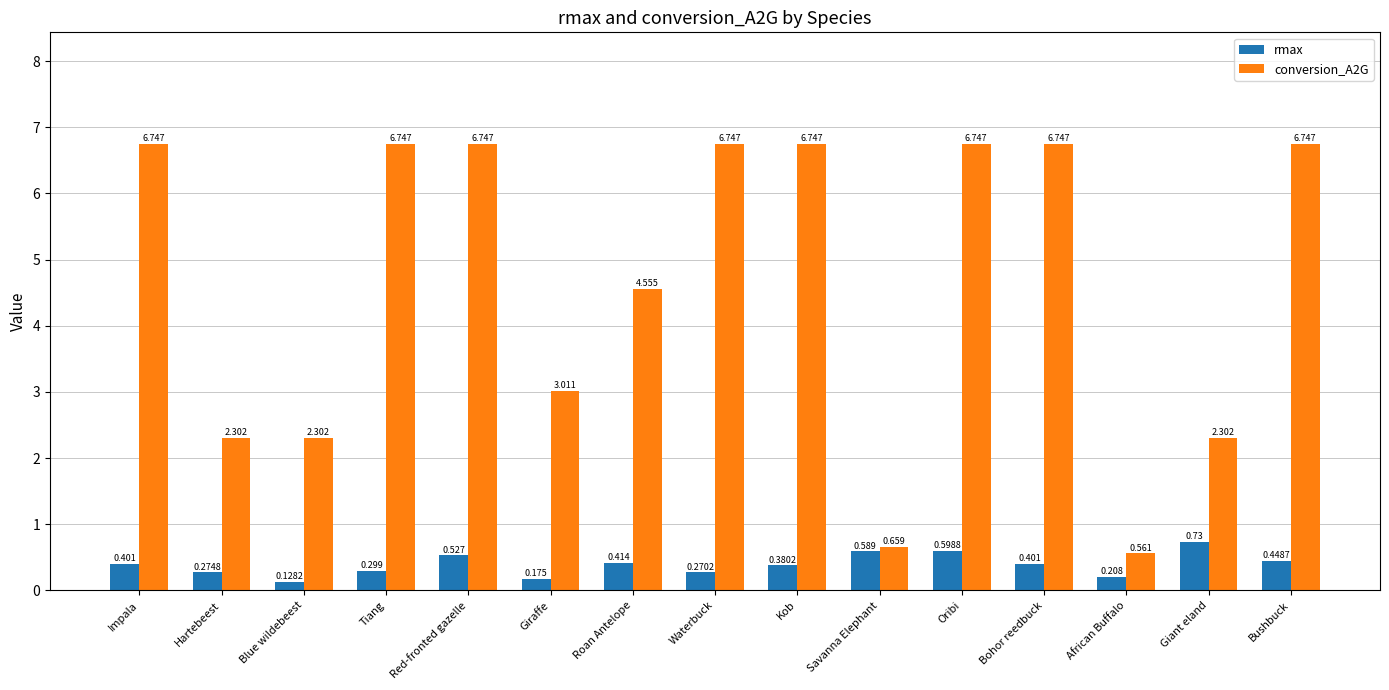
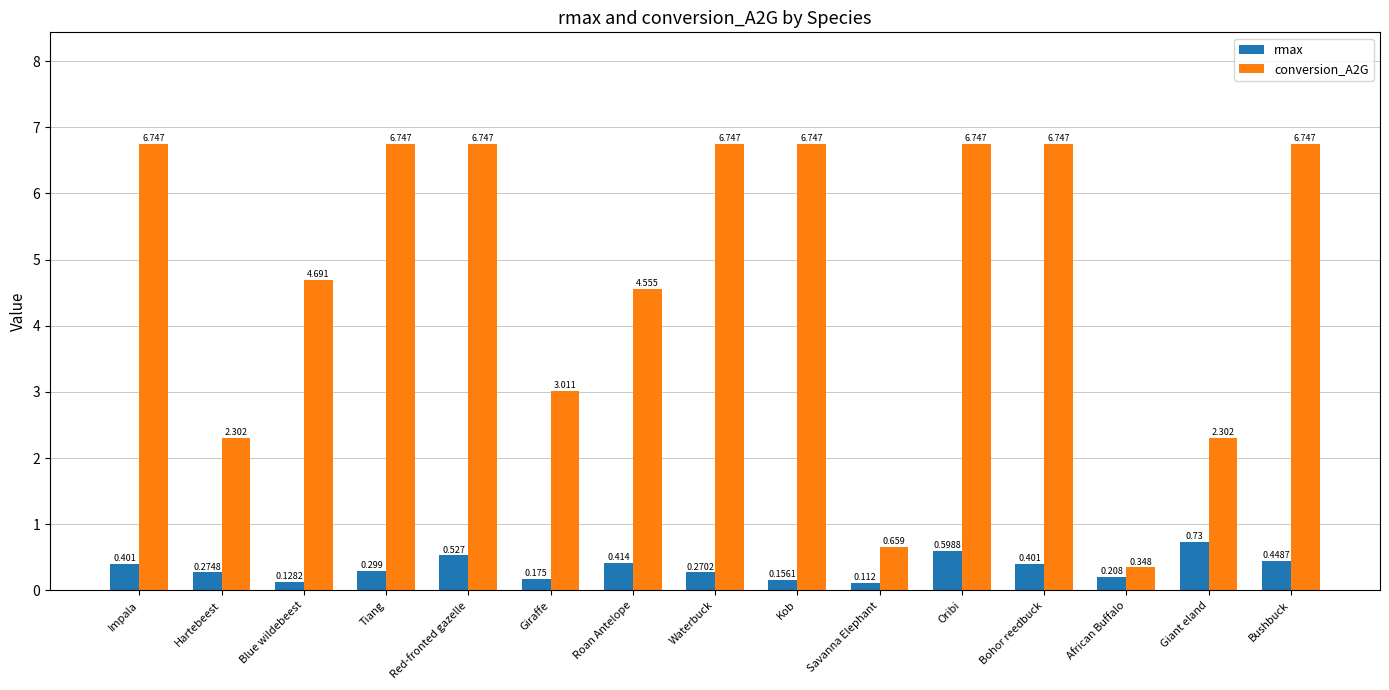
conversion_A2G, Blue wildebeest: 2.302 -> 4.691
rmax, Kob: 0.3802 -> 0.1561
rmax, Savanna Elephant: 0.589 -> 0.112
conversion_A2G, African Buffalo: 0.561 -> 0.348
